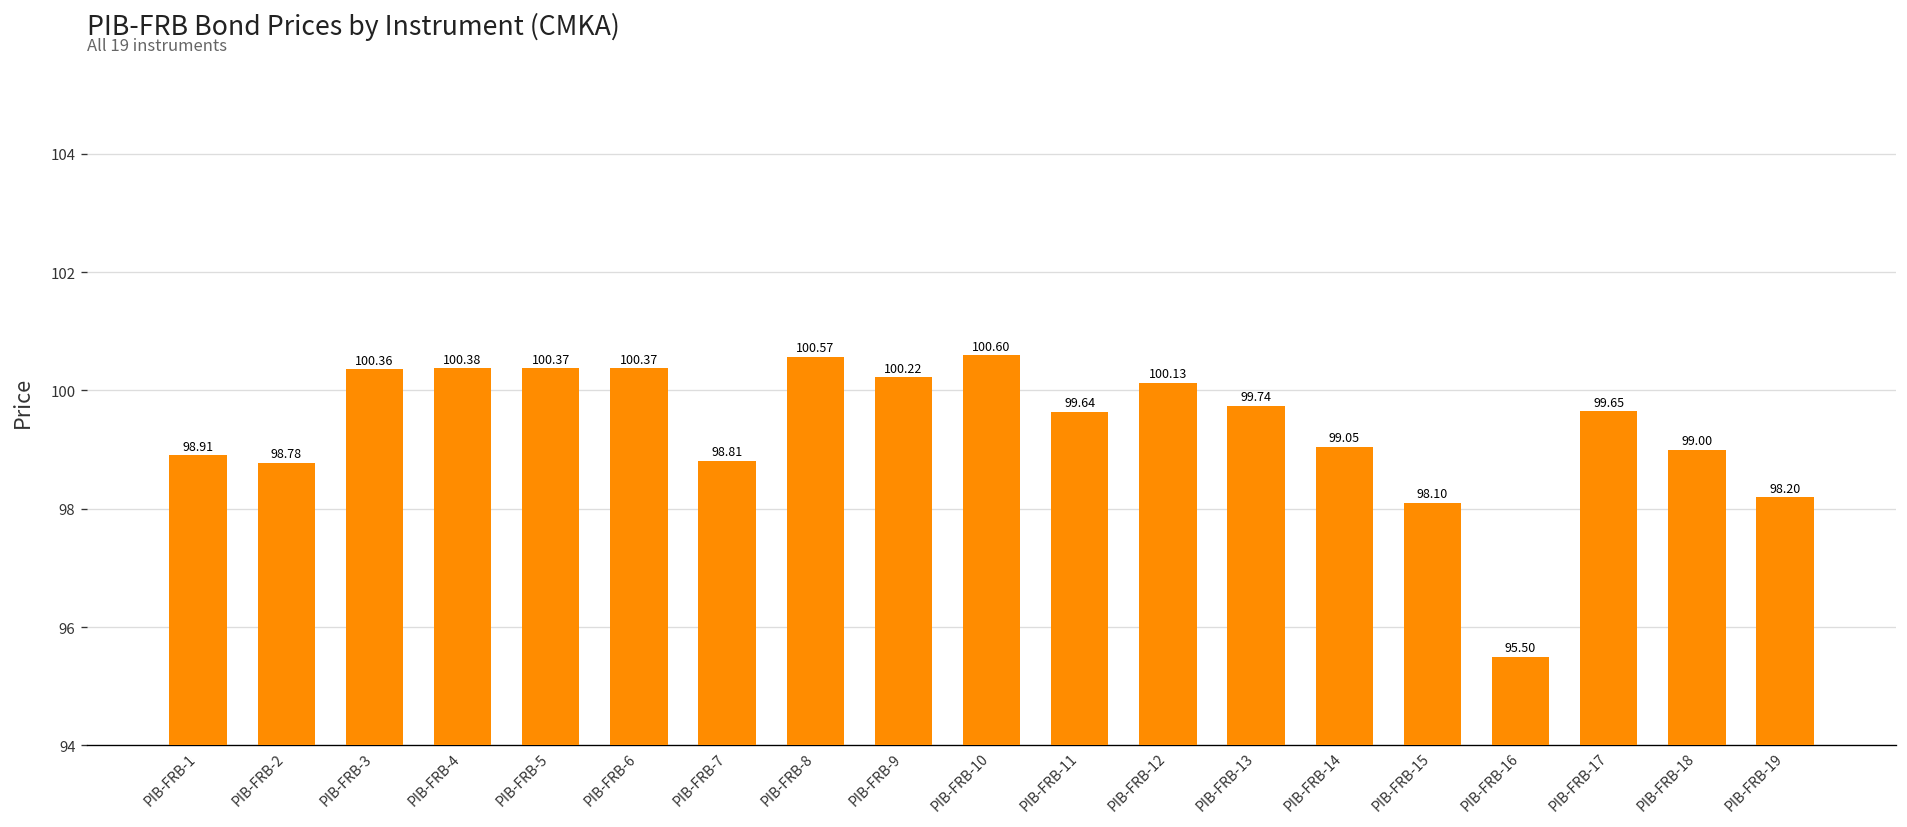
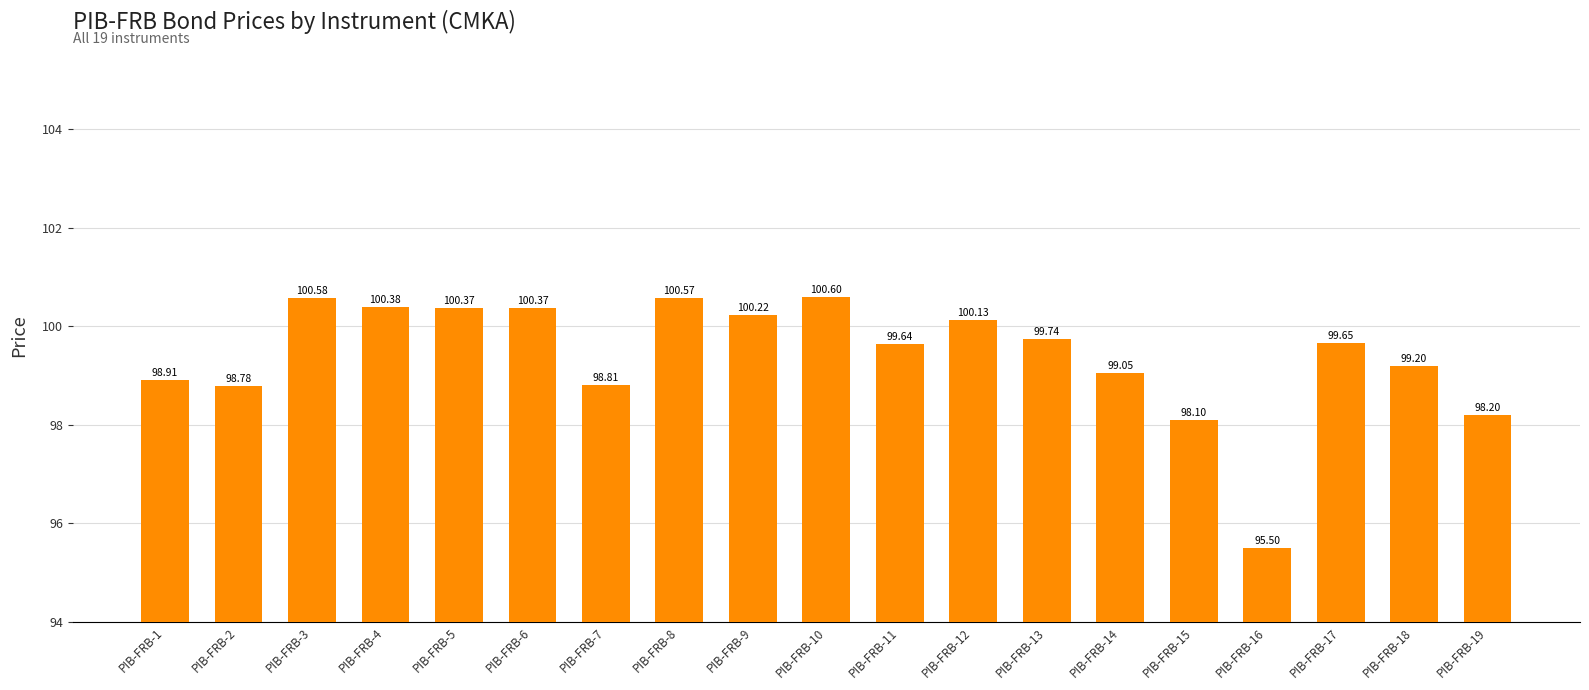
PIB-FRB-3: 100.36 -> 100.58
PIB-FRB-18: 99.00 -> 99.20
